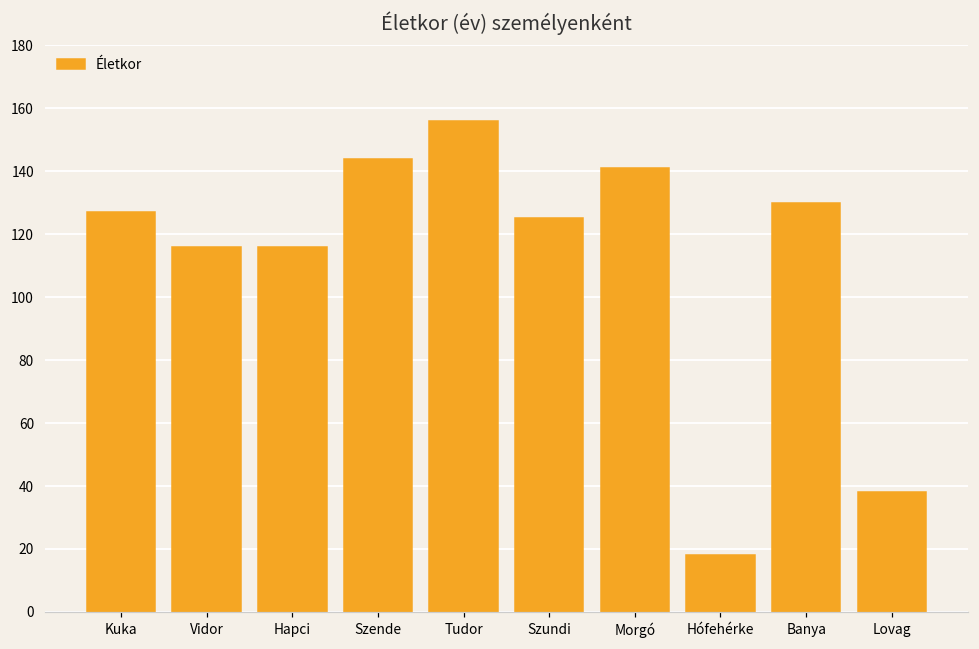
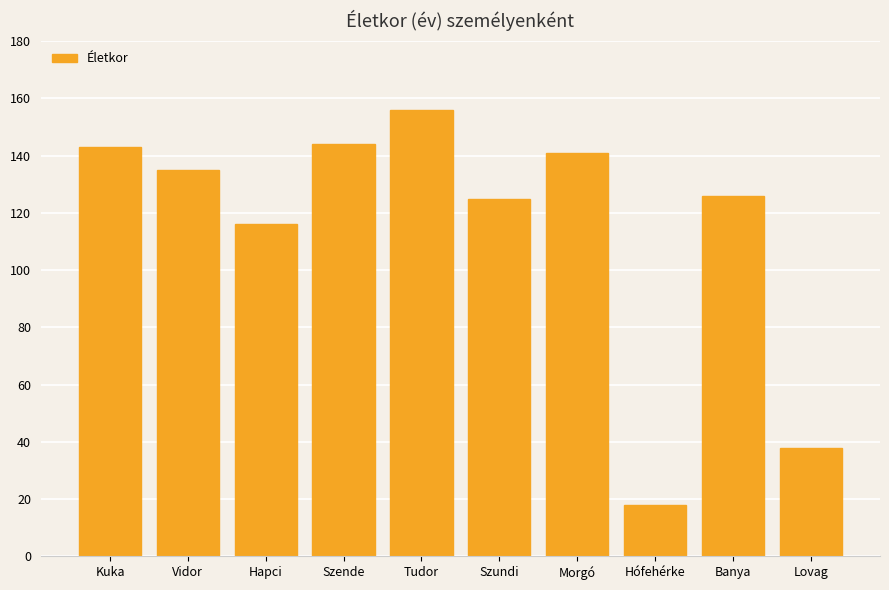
Kuka: 127 -> 143
Vidor: 116 -> 135
Banya: 130 -> 126
